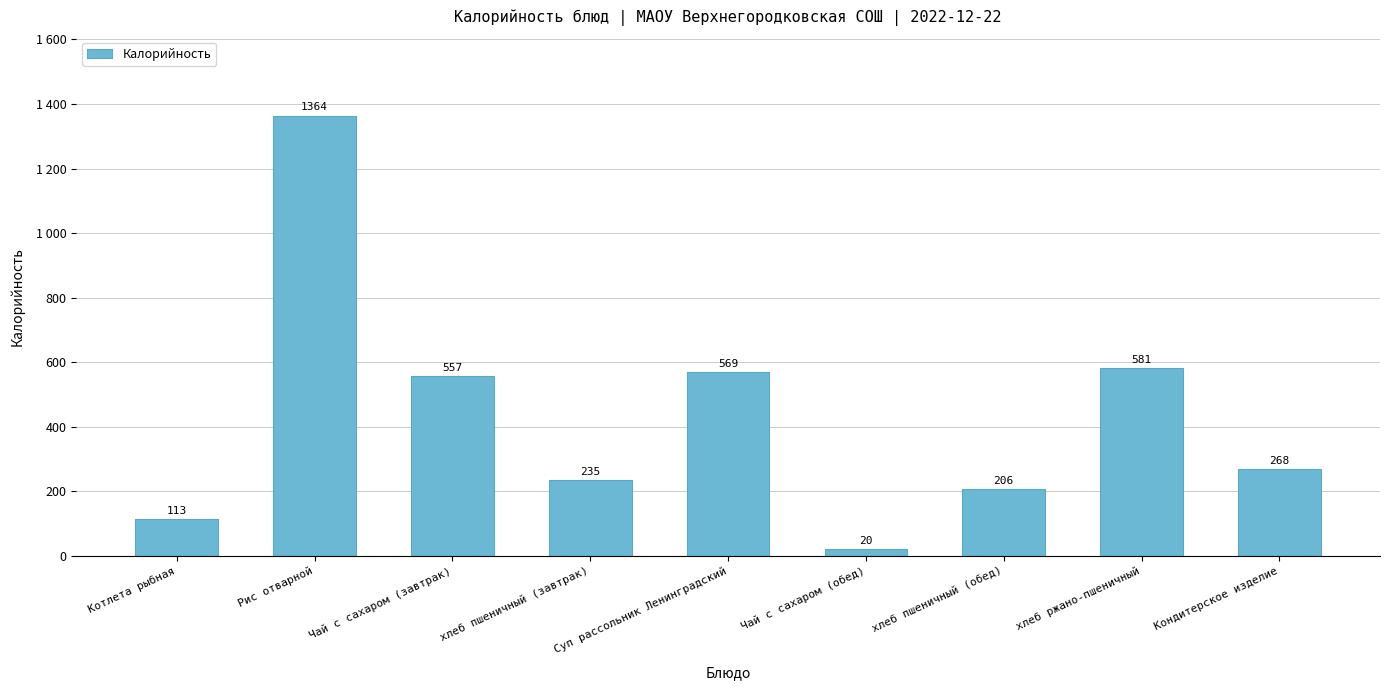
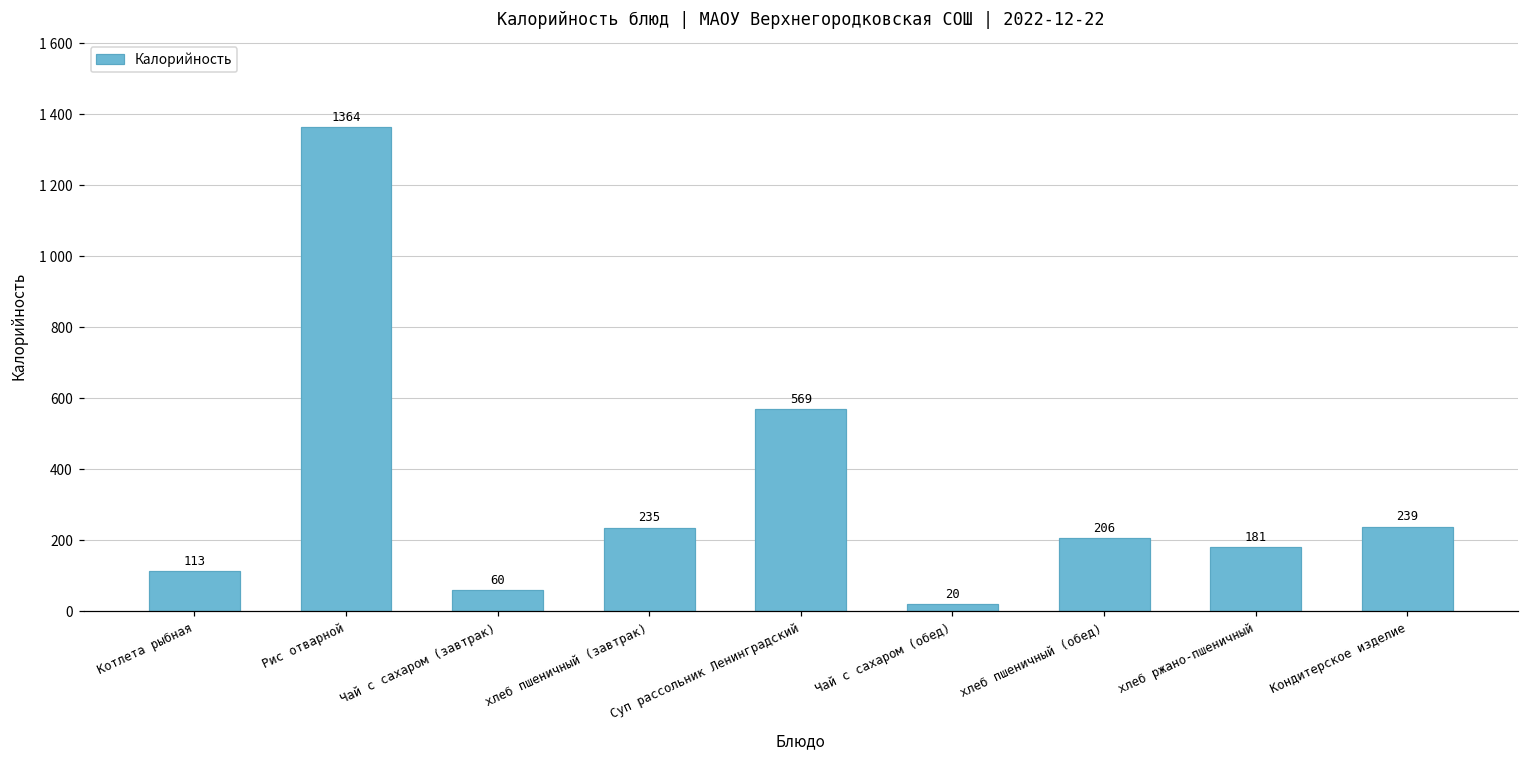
Чай с сахаром (завтрак): 557 -> 60
хлеб ржано-пшеничный: 581 -> 181
Кондитерское изделие: 268 -> 239
